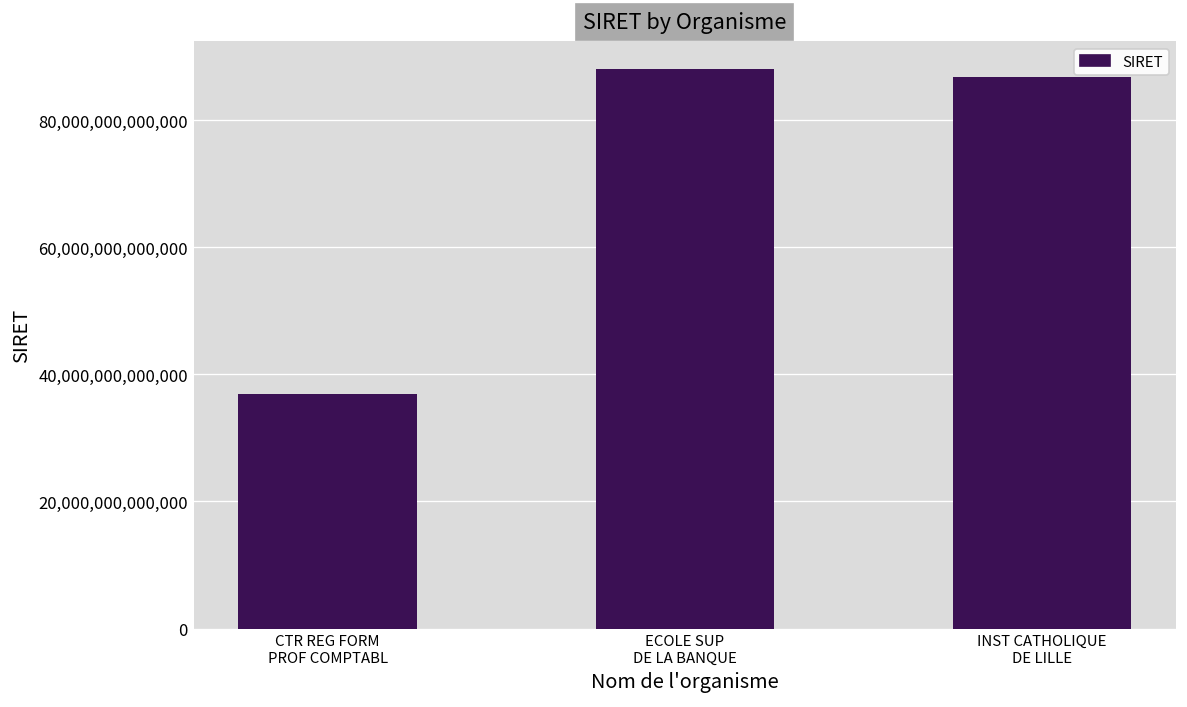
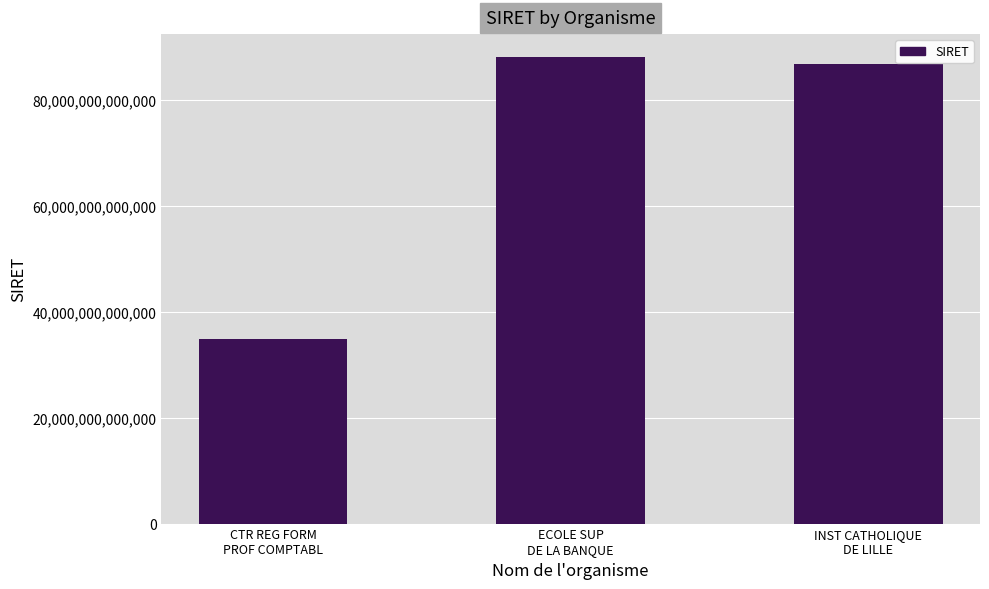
CTR REG FORM PROF COMPTABL: 37,000,000,000,000 -> 35,000,000,000,000
